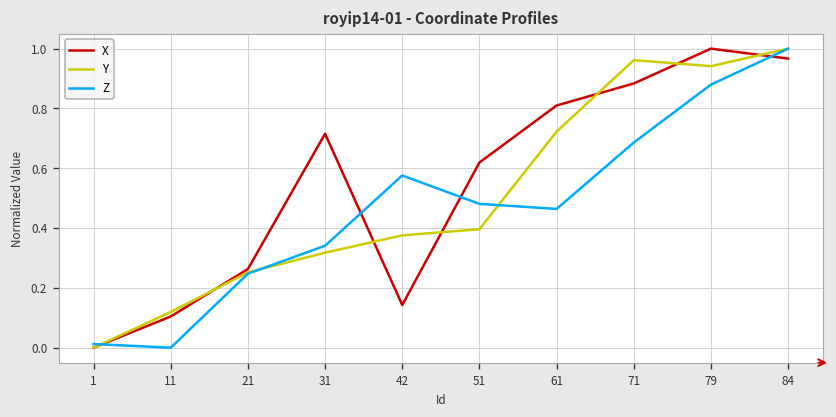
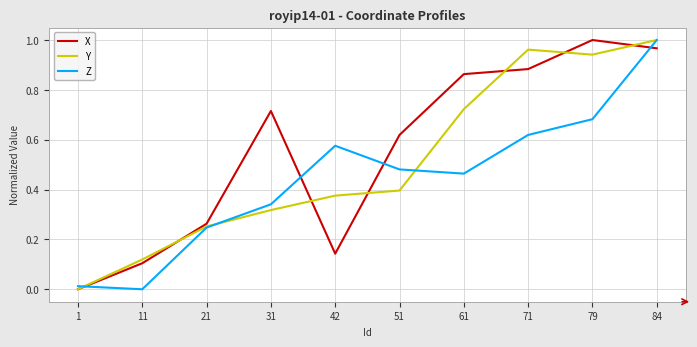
X, 61: 0.81 -> 0.86
Z, 71: 0.69 -> 0.62
Z, 79: 0.88 -> 0.68
